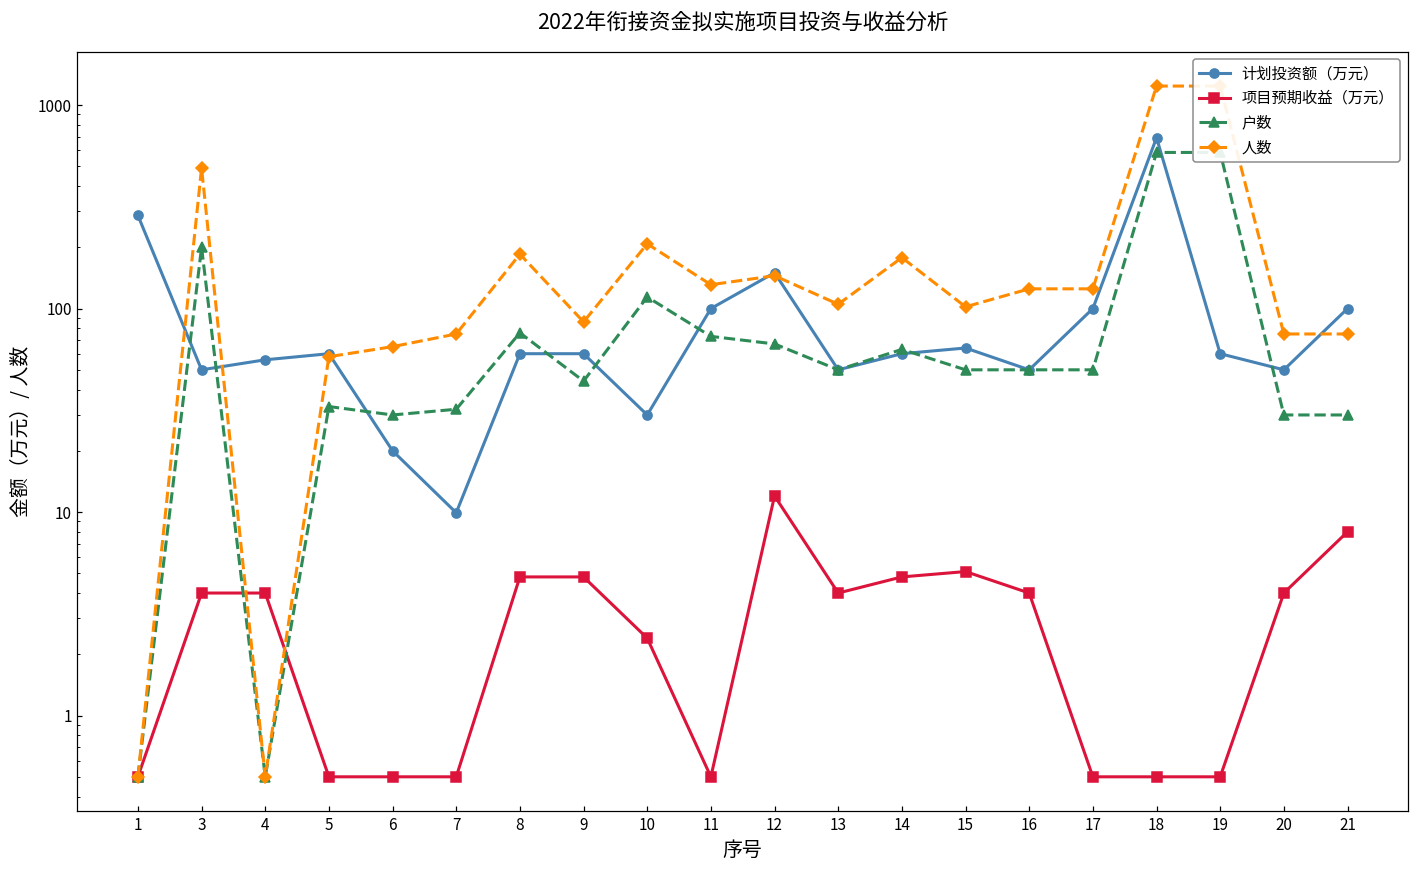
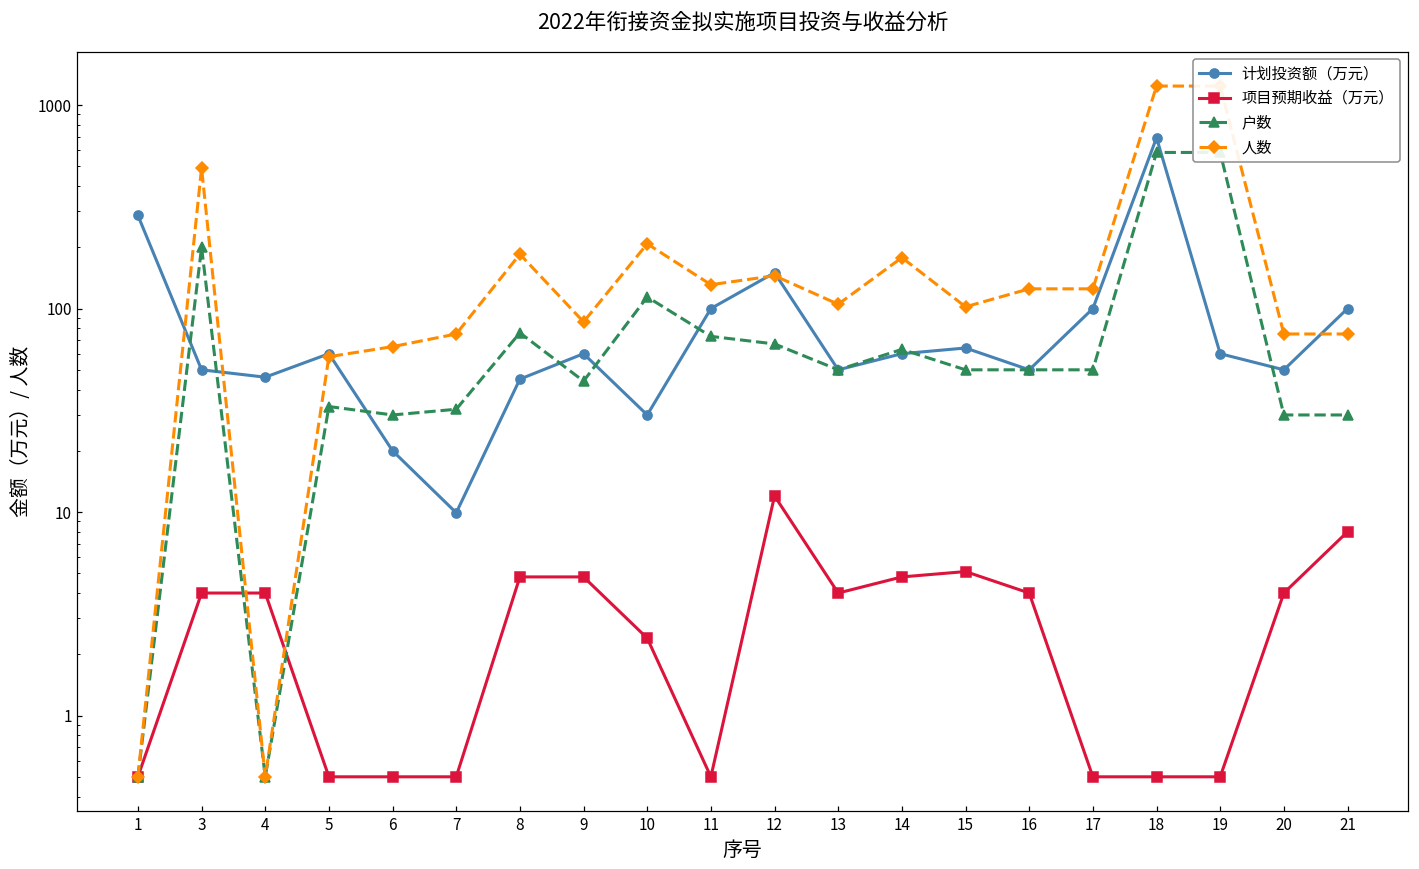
计划投资额（万元）, 4: 56 -> 46
计划投资额（万元）, 8: 60 -> 45
